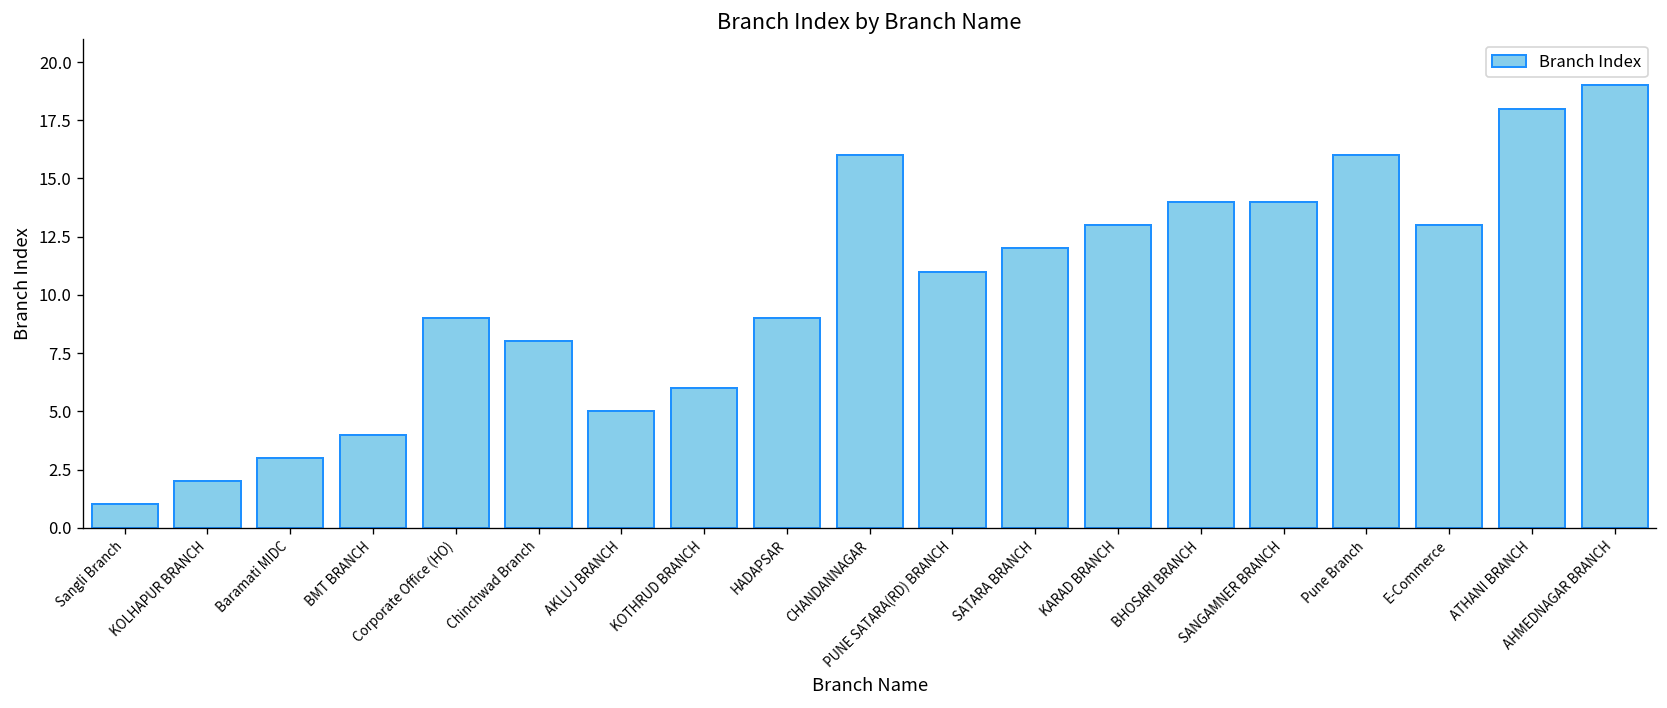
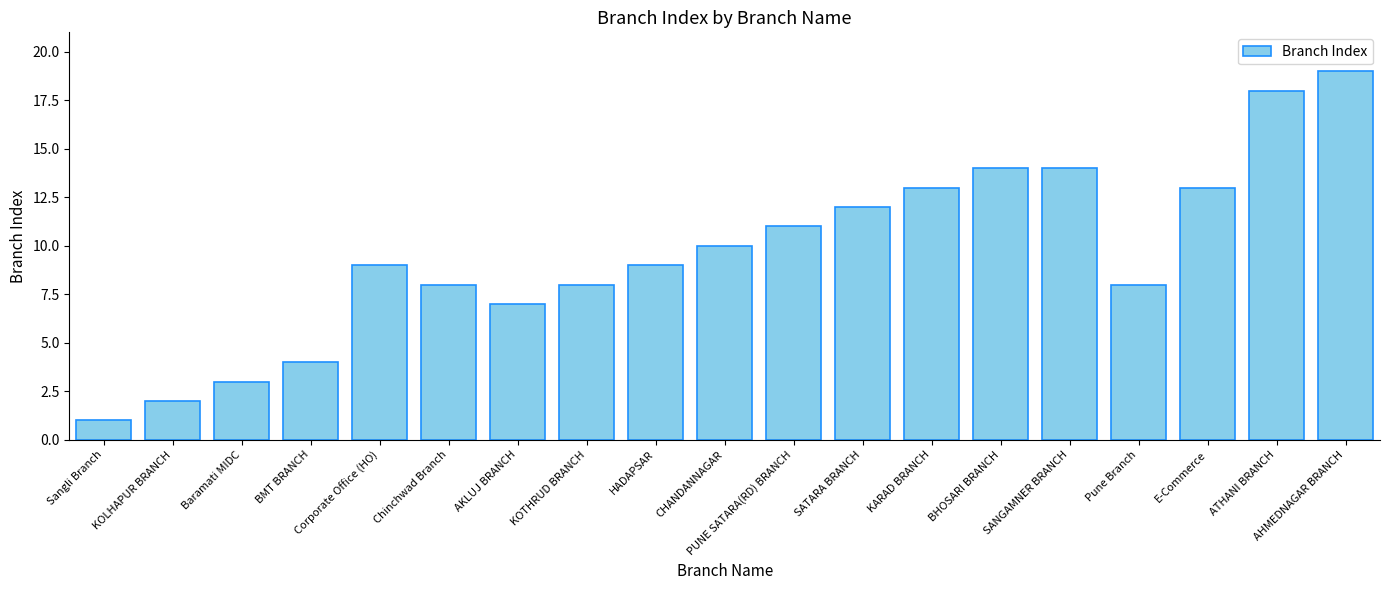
AKLUJ BRANCH: 5 -> 7
KOTHRUD BRANCH: 6 -> 8
CHANDANNAGAR: 16 -> 10
Pune Branch: 16 -> 8
